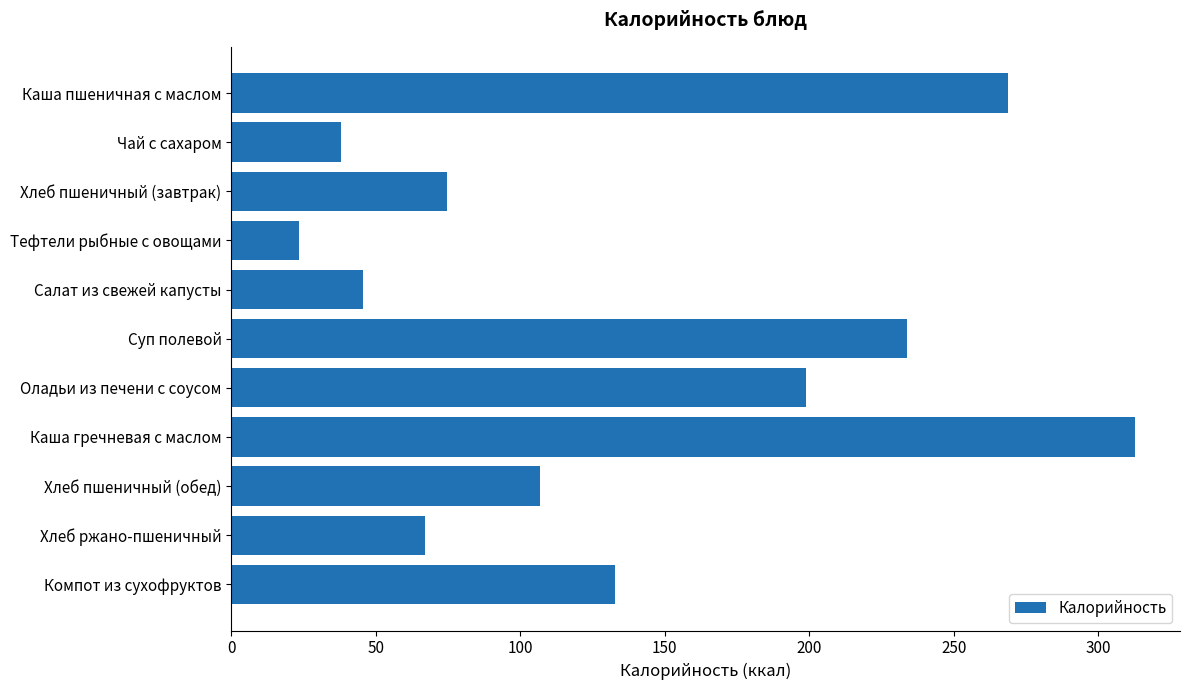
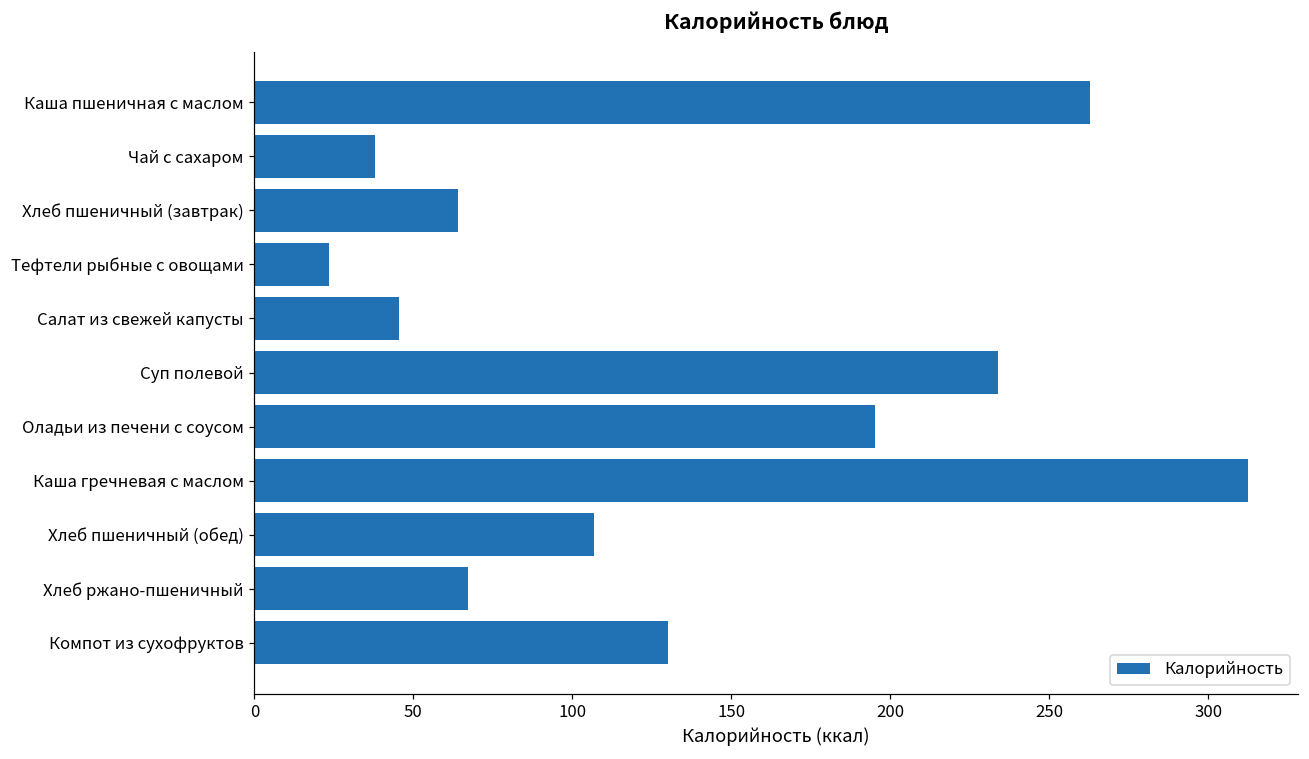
Каша пшеничная с маслом: 269 -> 263
Хлеб пшеничный (завтрак): 75 -> 64
Оладьи из печени с соусом: 199 -> 195
Компот из сухофруктов: 133 -> 130
